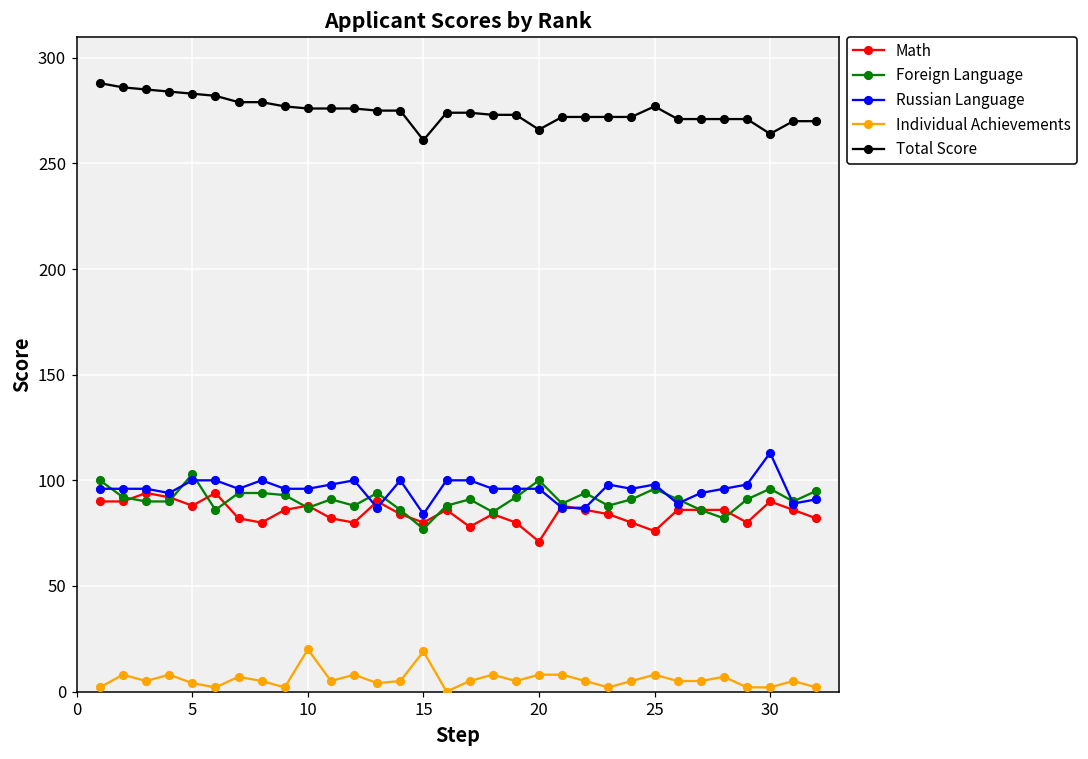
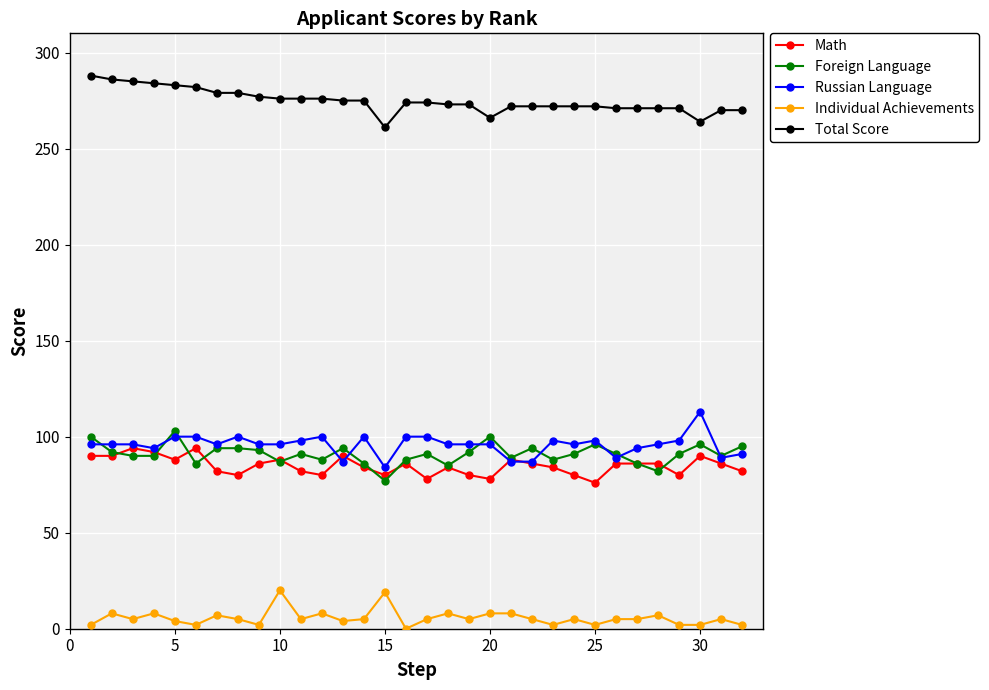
Math, 20: 71 -> 78
Individual Achievements, 25: 8 -> 2
Total Score, 25: 277 -> 272
